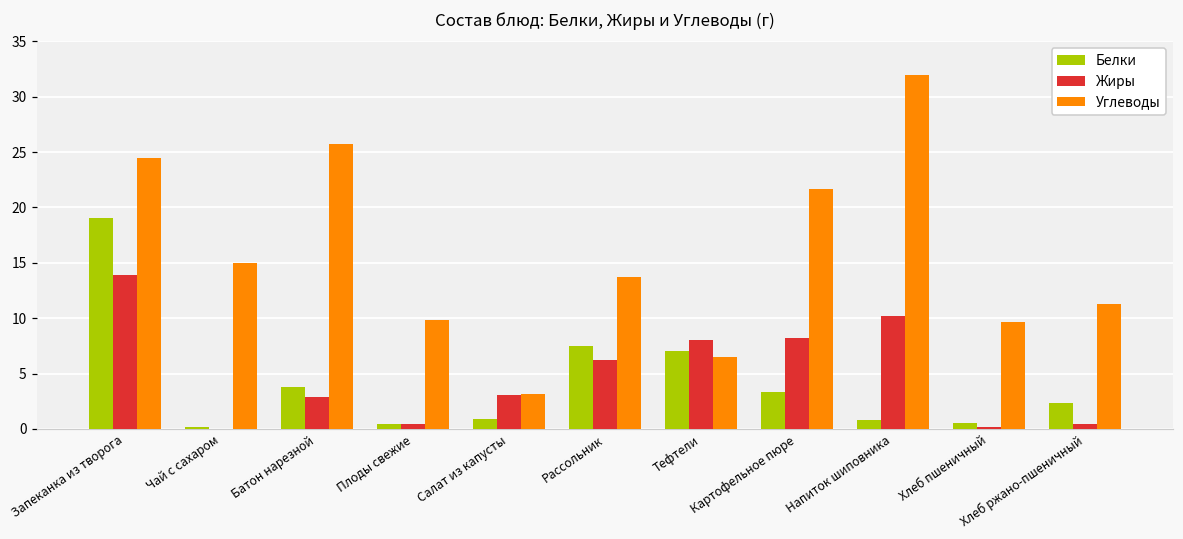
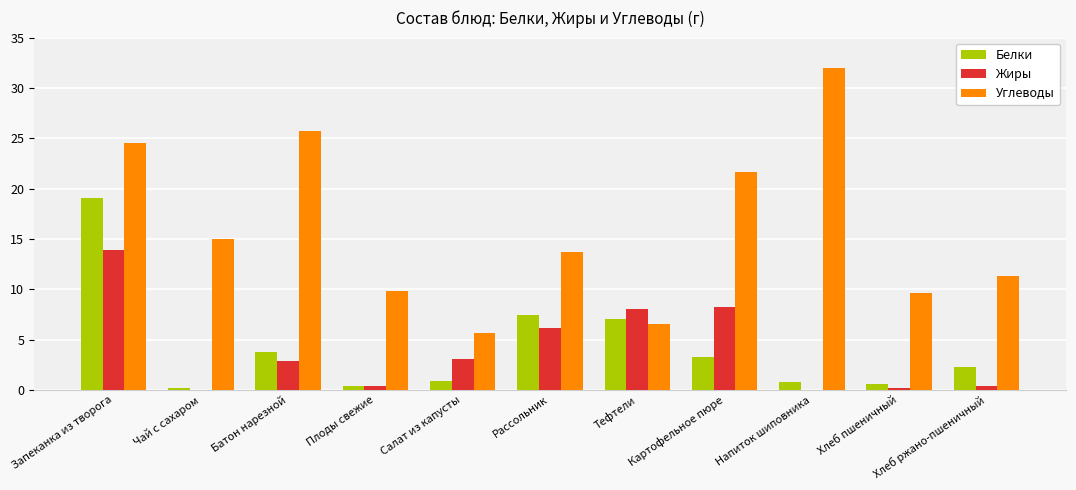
Углеводы, Салат из капусты: 3.1 -> 5.6
Жиры, Напиток шиповника: 10.2 -> 0.0
